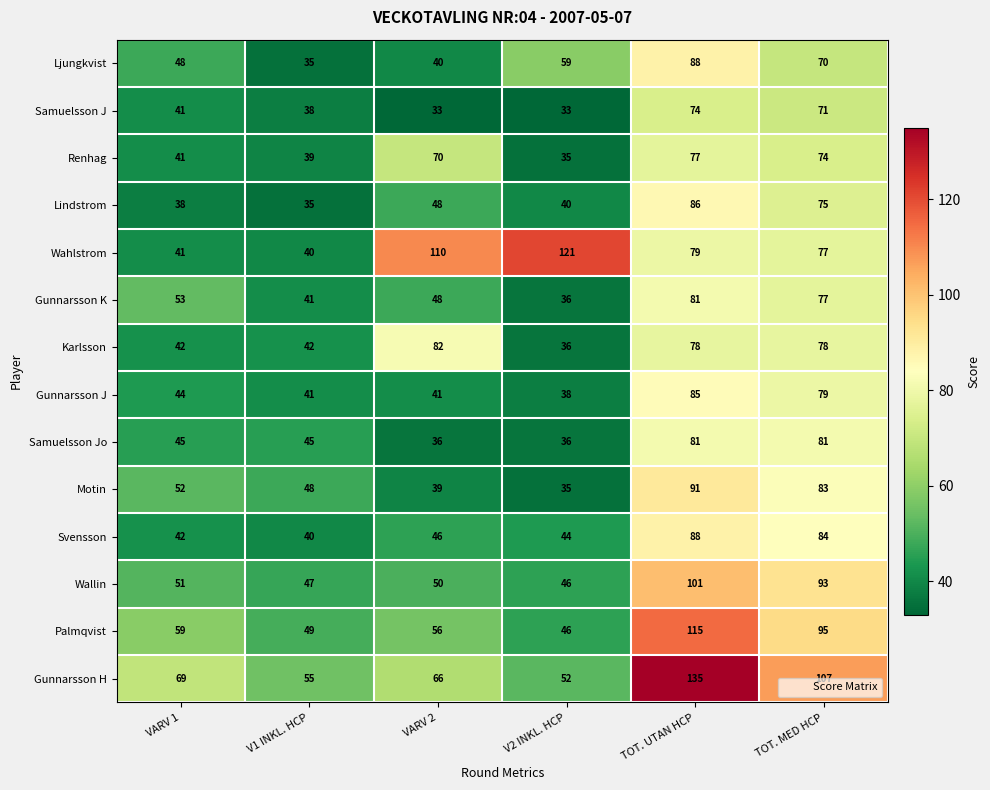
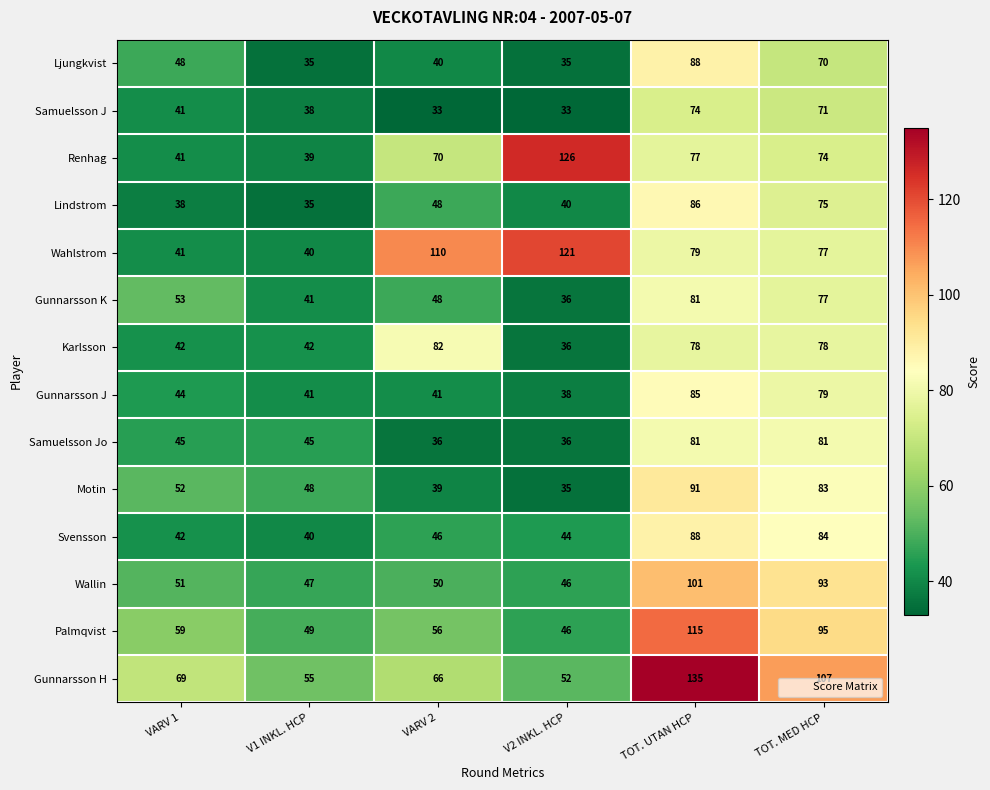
Ljungkvist, V2 INKL. HCP: 59 -> 35
Renhag, V2 INKL. HCP: 35 -> 126
